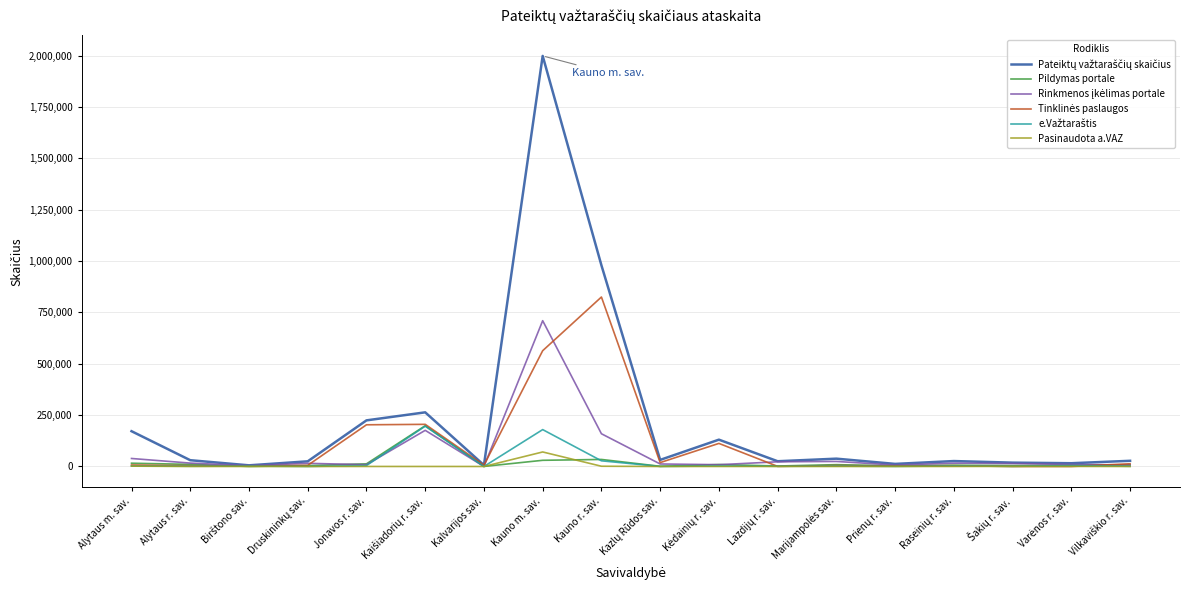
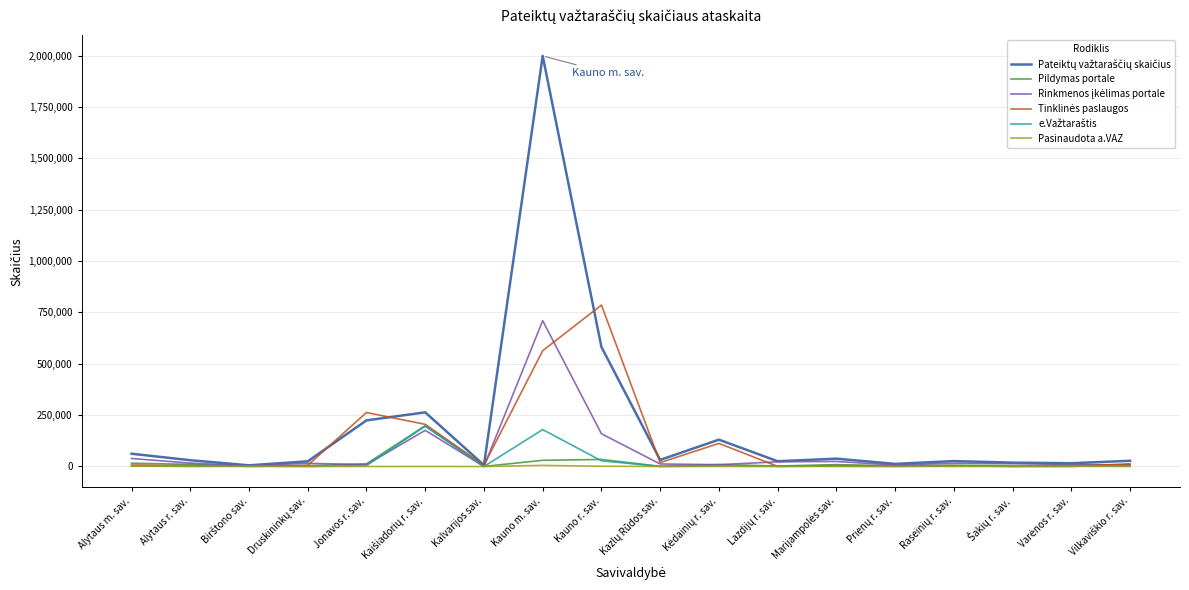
Pateiktų važtaraščių skaičius, Alytaus m. sav.: 170,000 -> 60,000
Tinklinės paslaugos, Jonavos r. sav.: 200,000 -> 260,000
Pasinaudota a.VAZ, Kauno m. sav.: 70,000 -> 10,000
Pateiktų važtaraščių skaičius, Kauno r. sav.: 980,000 -> 580,000
Tinklinės paslaugos, Kauno r. sav.: 820,000 -> 790,000
